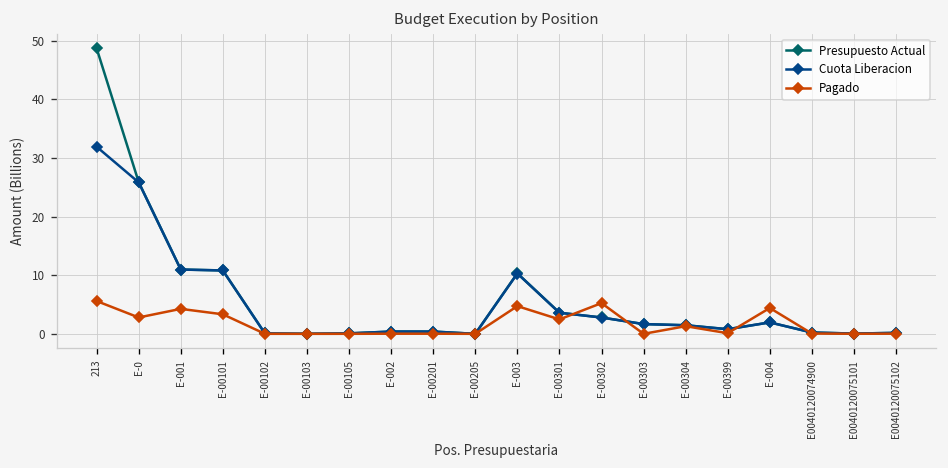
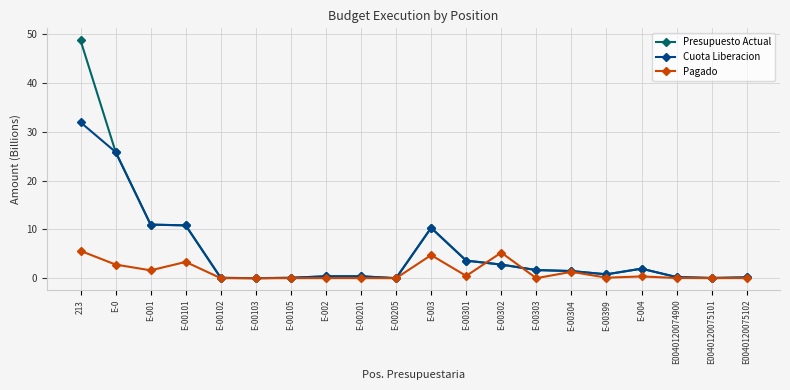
Pagado, E-001: 4 -> 2
Pagado, E-00301: 2 -> 0
Pagado, E-004: 4 -> 0
